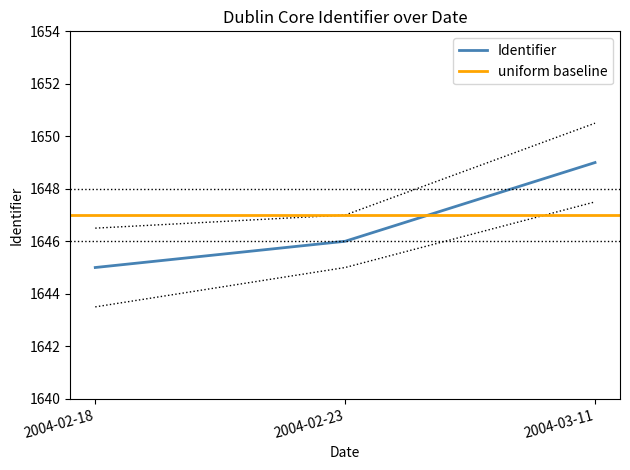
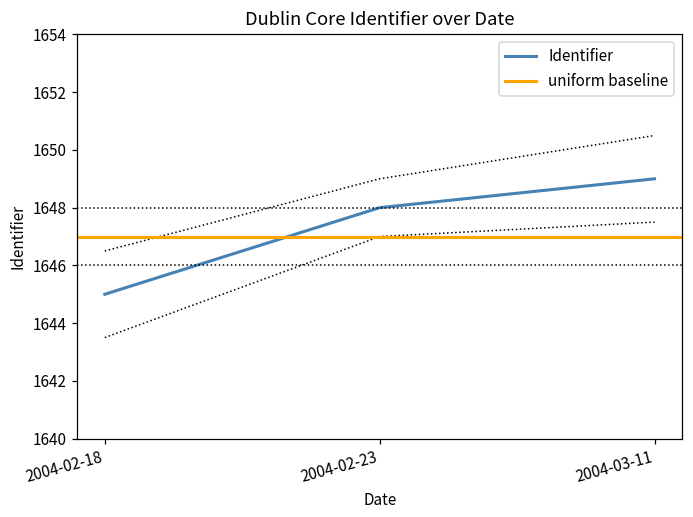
Identifier, 2004-02-23: 1646 -> 1648
